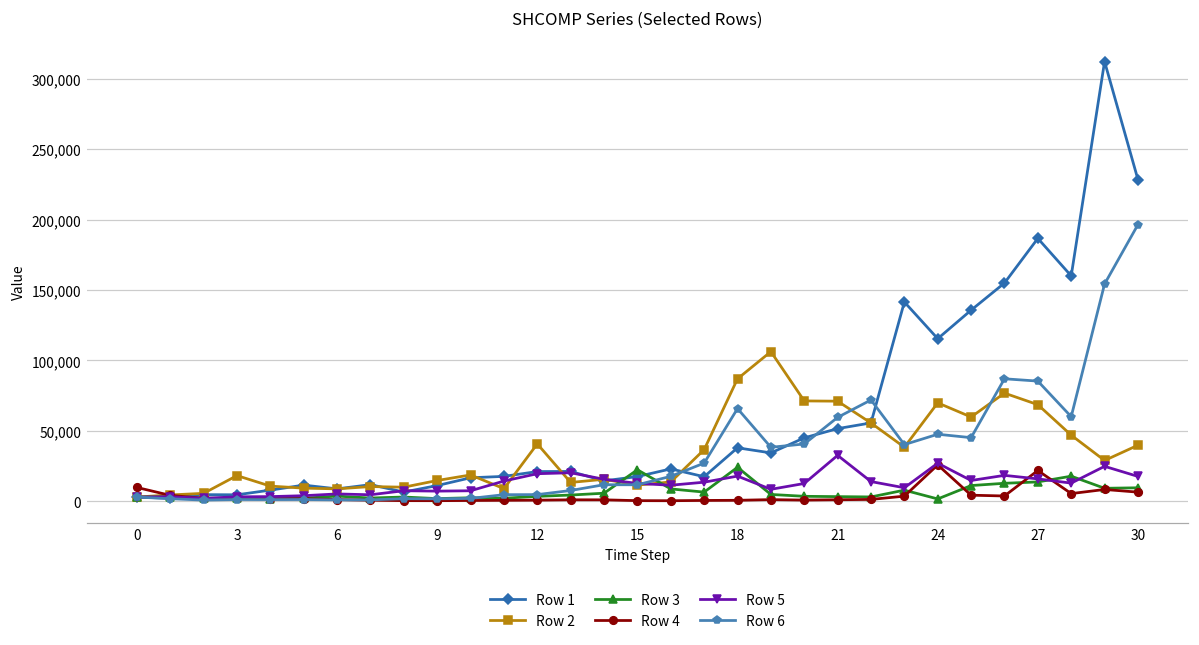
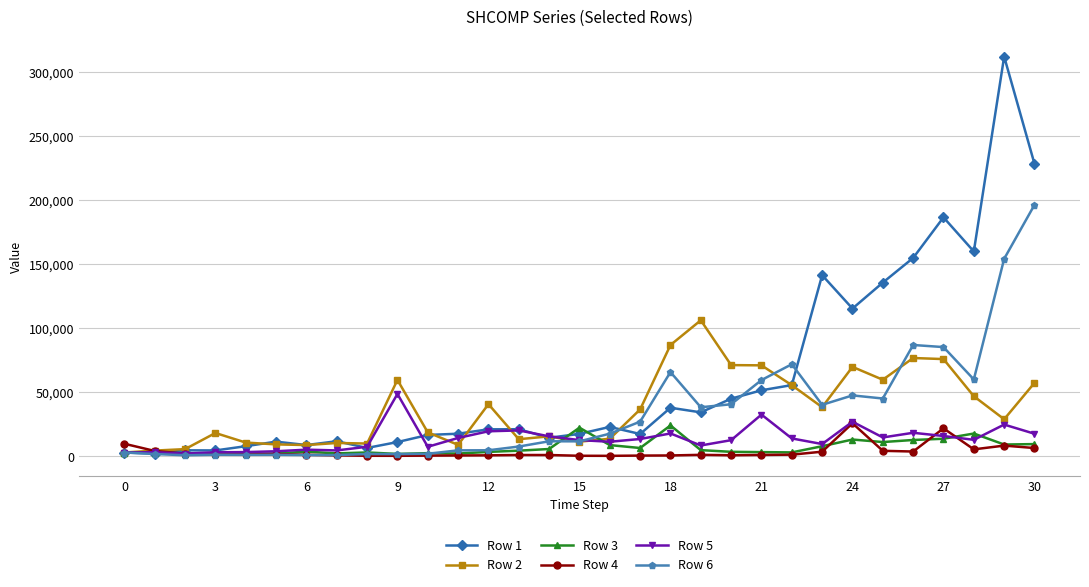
Row 2, 9: 15,000 -> 60,000
Row 5, 9: 7,000 -> 49,000
Row 3, 24: 2,000 -> 13,000
Row 2, 27: 69,000 -> 76,000
Row 2, 30: 40,000 -> 57,000
